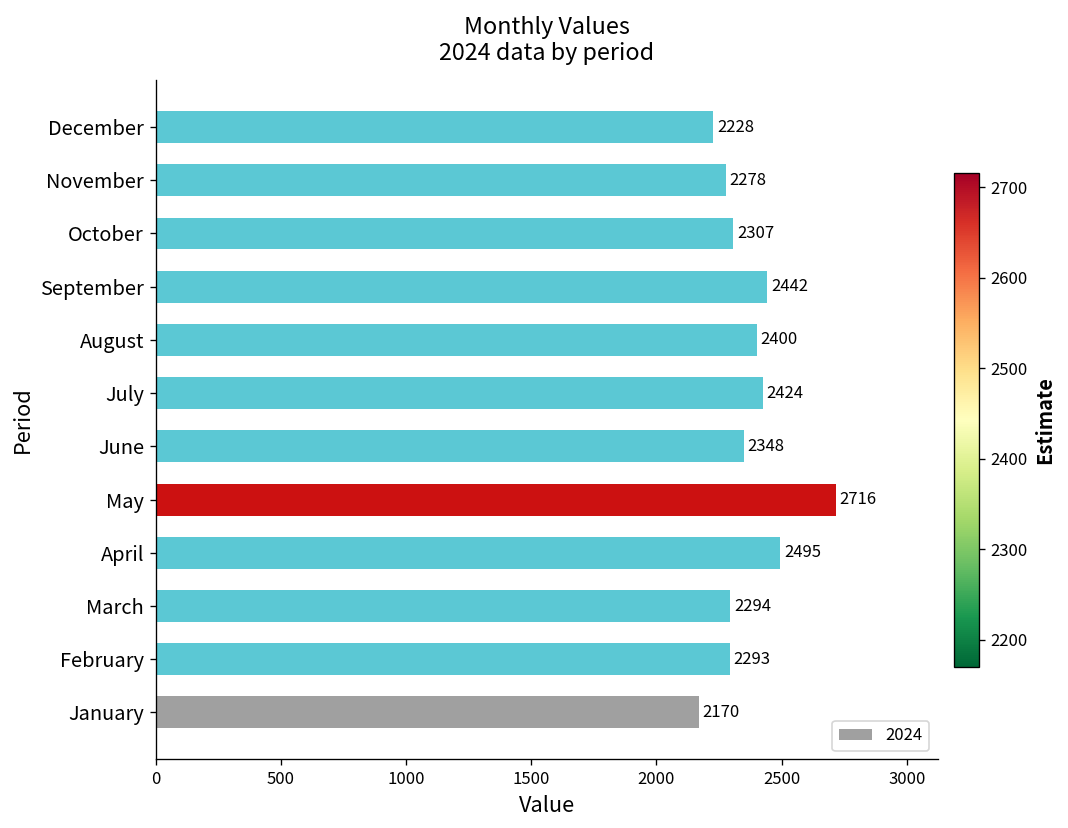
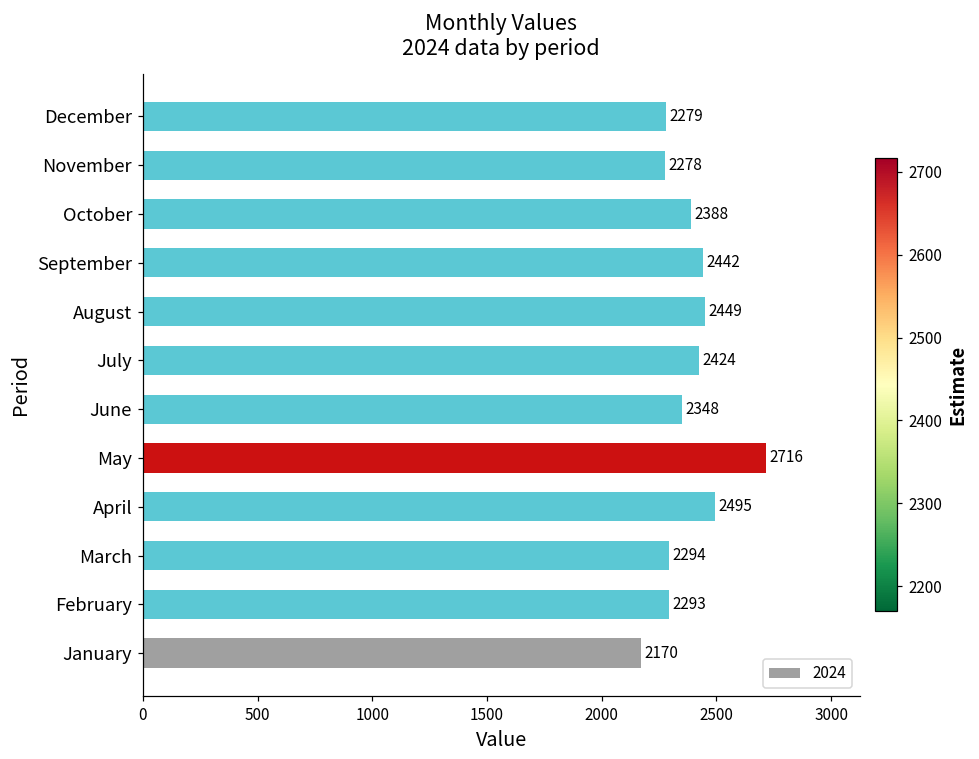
December: 2228 -> 2279
October: 2307 -> 2388
August: 2400 -> 2449
